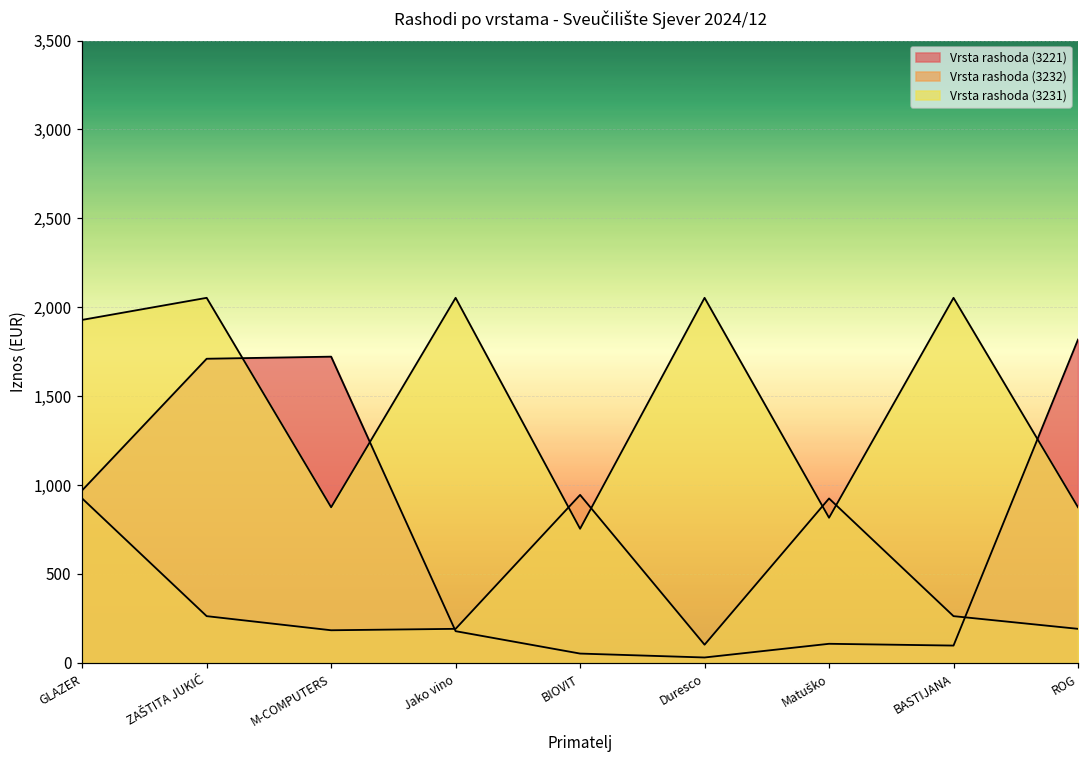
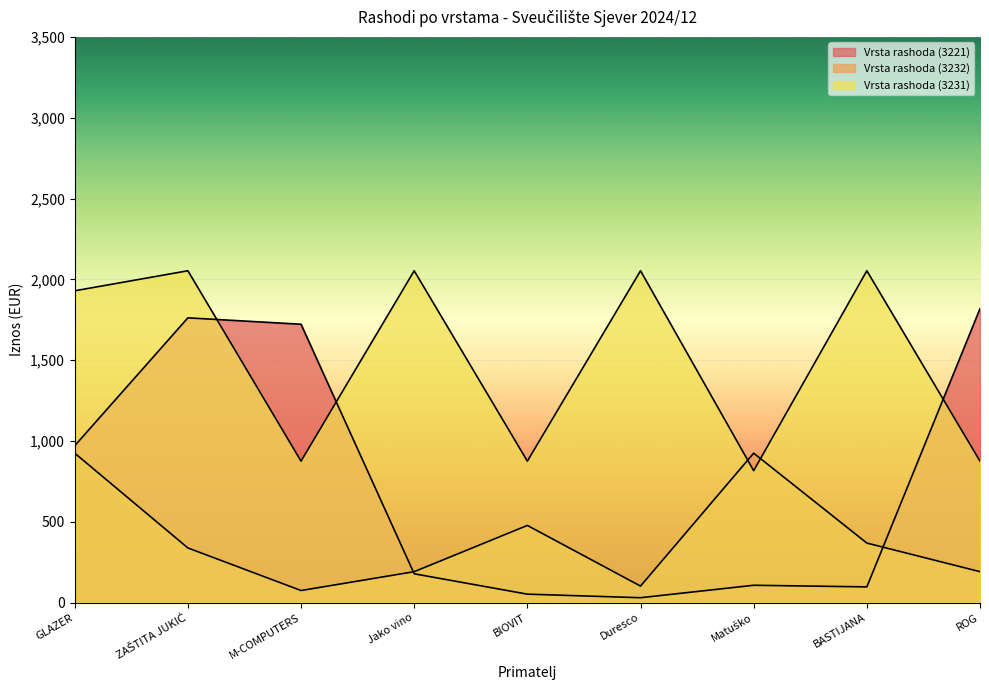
Vrsta rashoda (3221), ZAŠTITA JUKIĆ: 1,710 -> 1,760
Vrsta rashoda (3232), ZAŠTITA JUKIĆ: 260 -> 340
Vrsta rashoda (3232), M-COMPUTERS: 180 -> 70
Vrsta rashoda (3232), BIOVIT: 940 -> 480
Vrsta rashoda (3231), BIOVIT: 750 -> 880
Vrsta rashoda (3232), BASTIJANA: 260 -> 370
